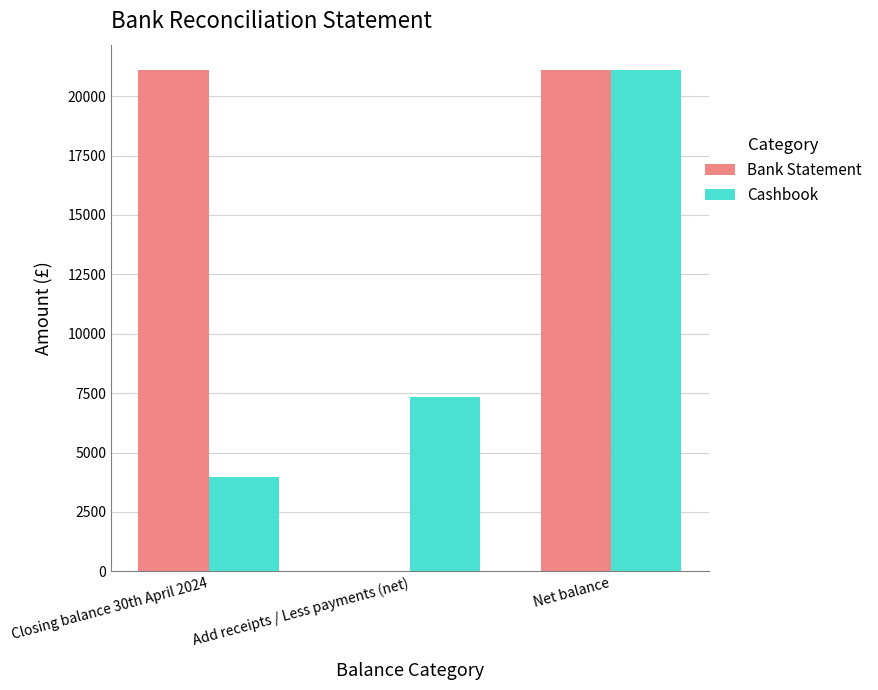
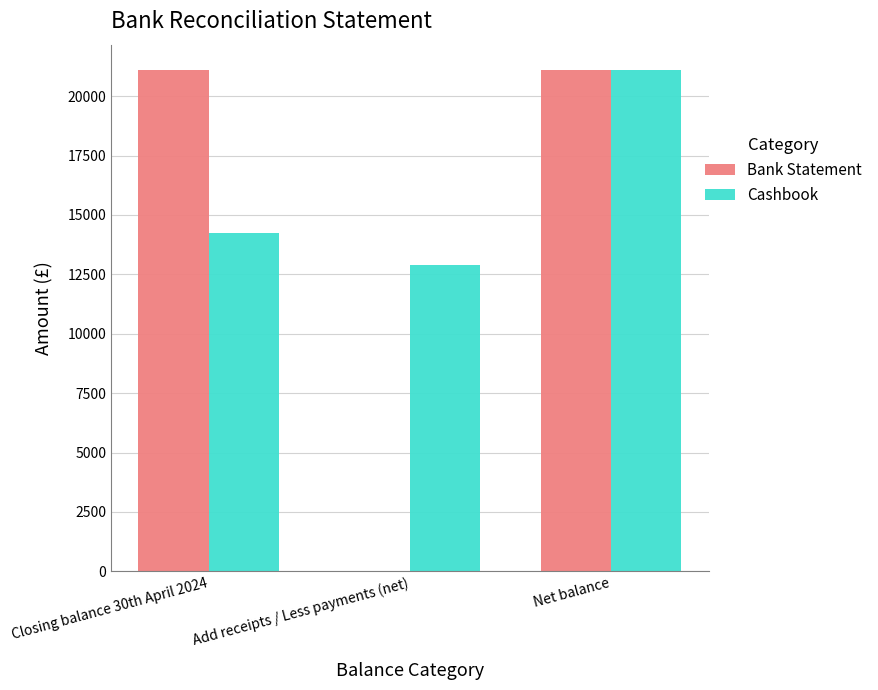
Cashbook, Closing balance 30th April 2024: 4000 -> 14300
Cashbook, Add receipts / Less payments (net): 7300 -> 12900
